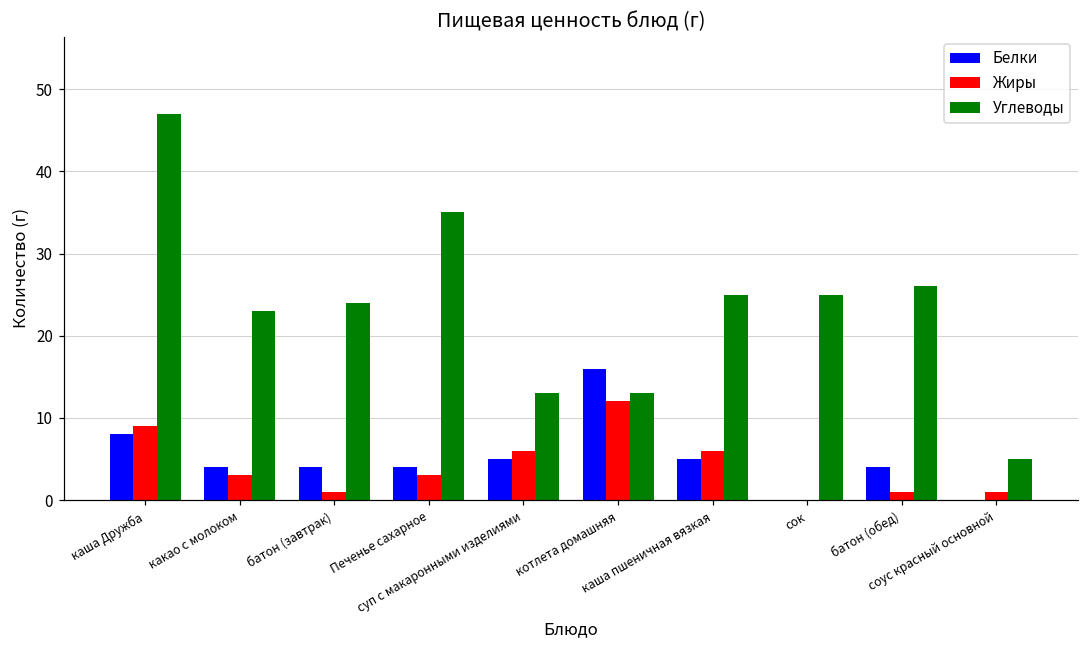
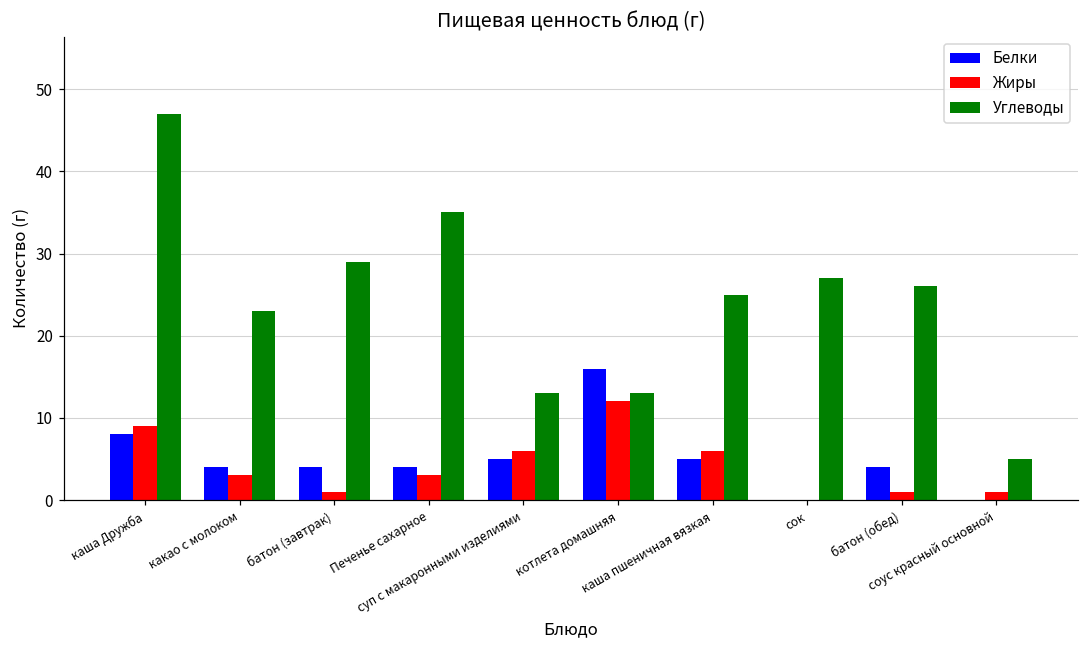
Углеводы, батон (завтрак): 24 -> 29
Углеводы, сок: 25 -> 27
